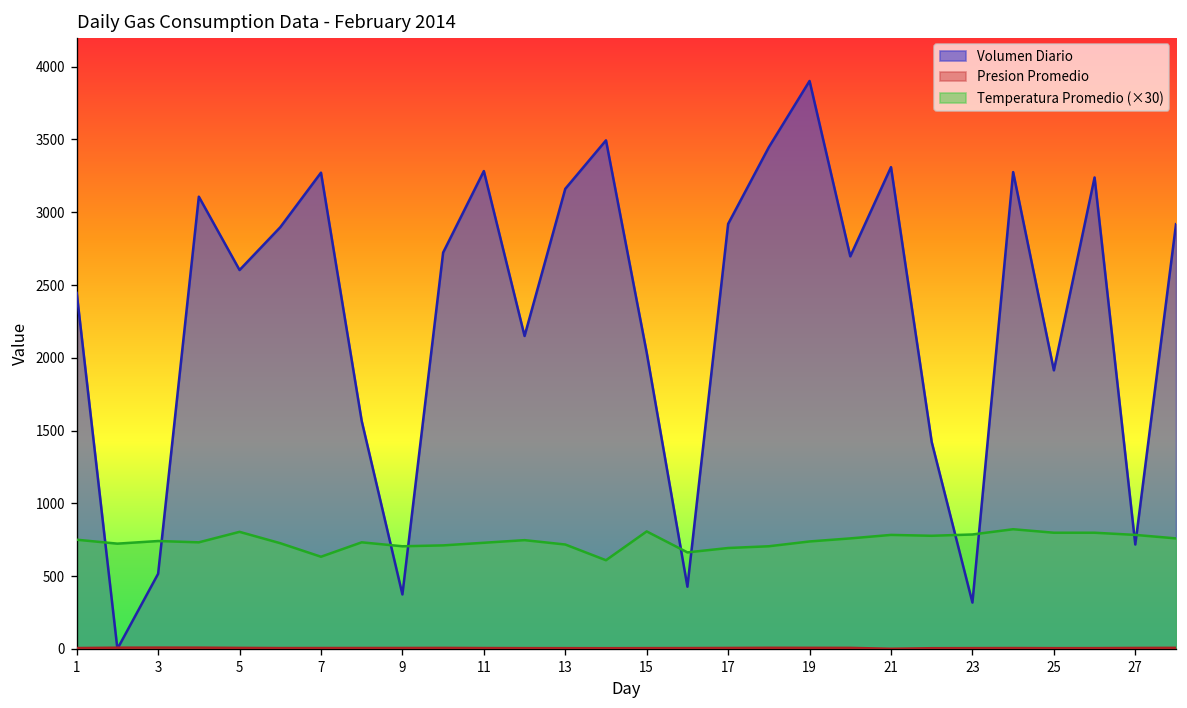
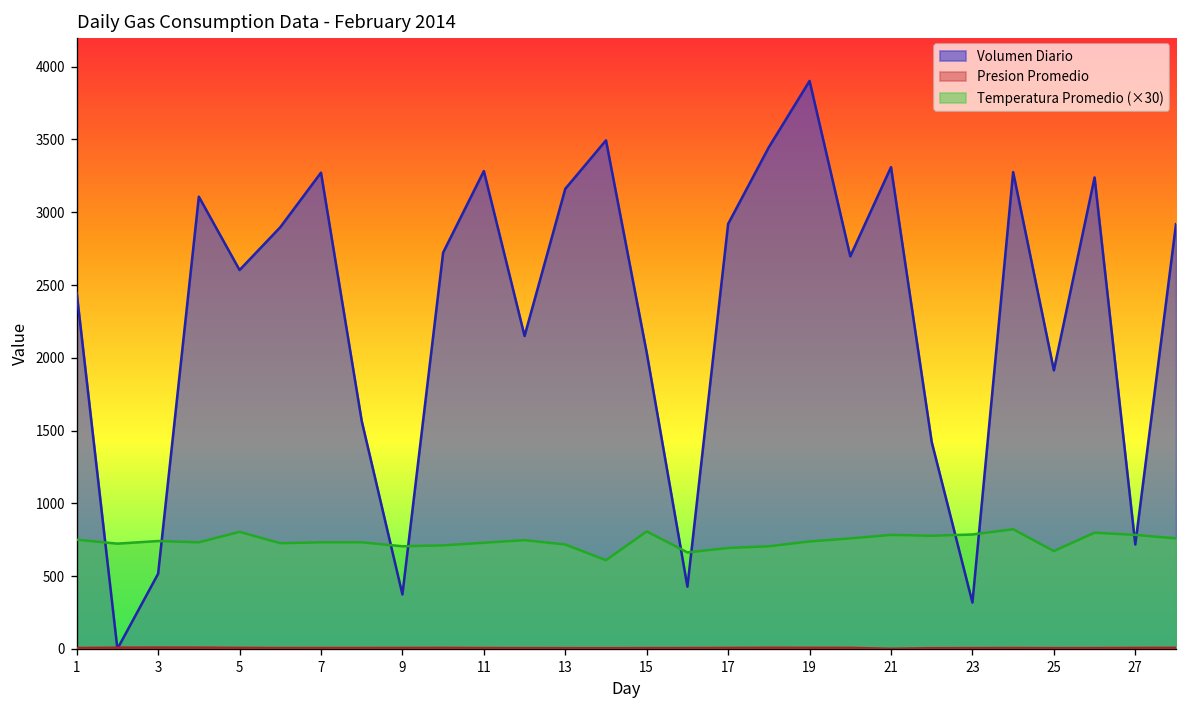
Temperatura Promedio (×30), 7: 630 -> 730
Temperatura Promedio (×30), 25: 800 -> 670
